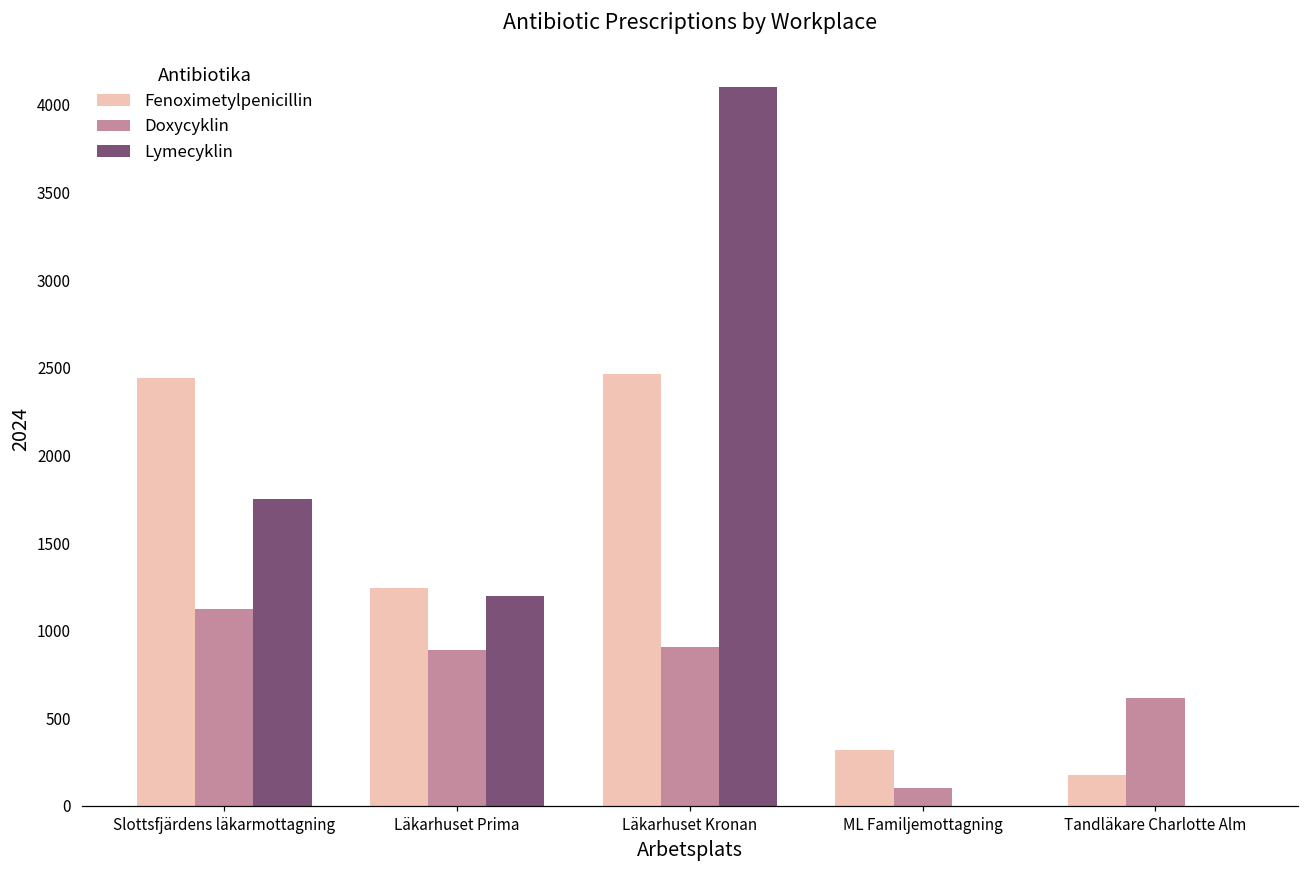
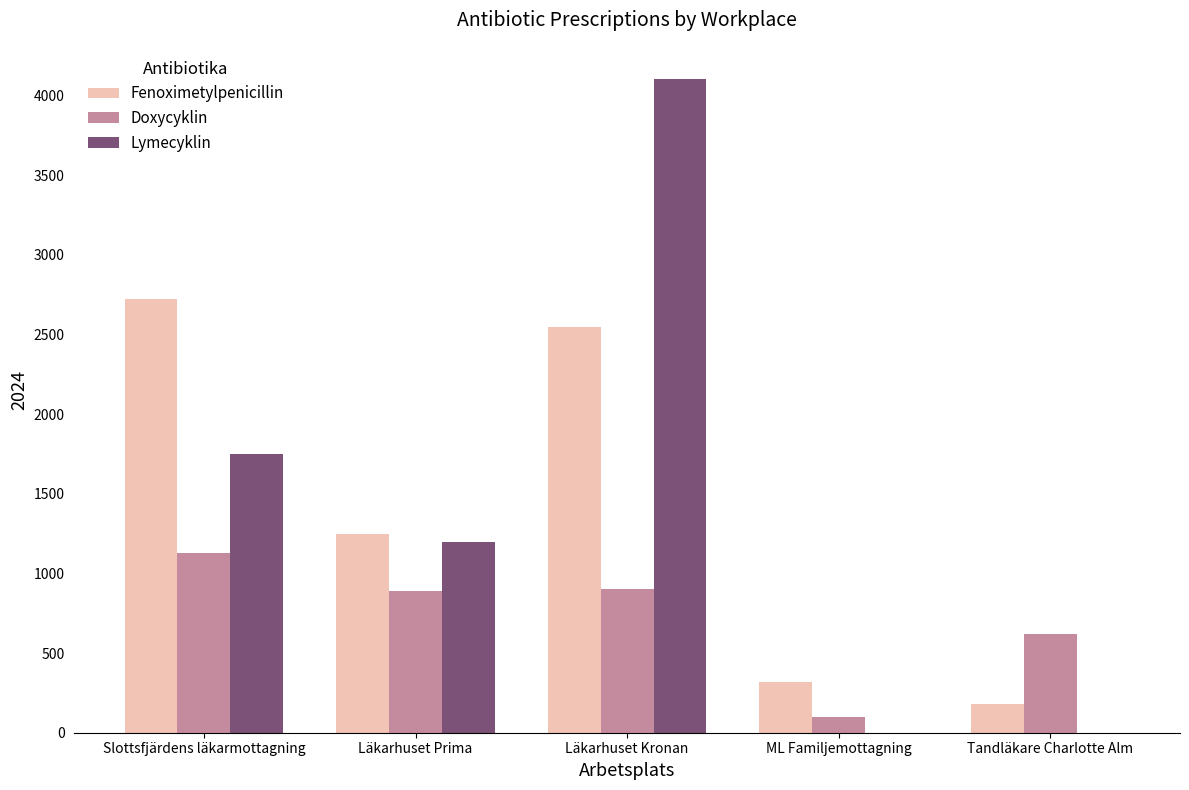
Fenoximetylpenicillin, Slottsfjärdens läkarmottagning: 2440 -> 2730
Fenoximetylpenicillin, Läkarhuset Kronan: 2460 -> 2540
